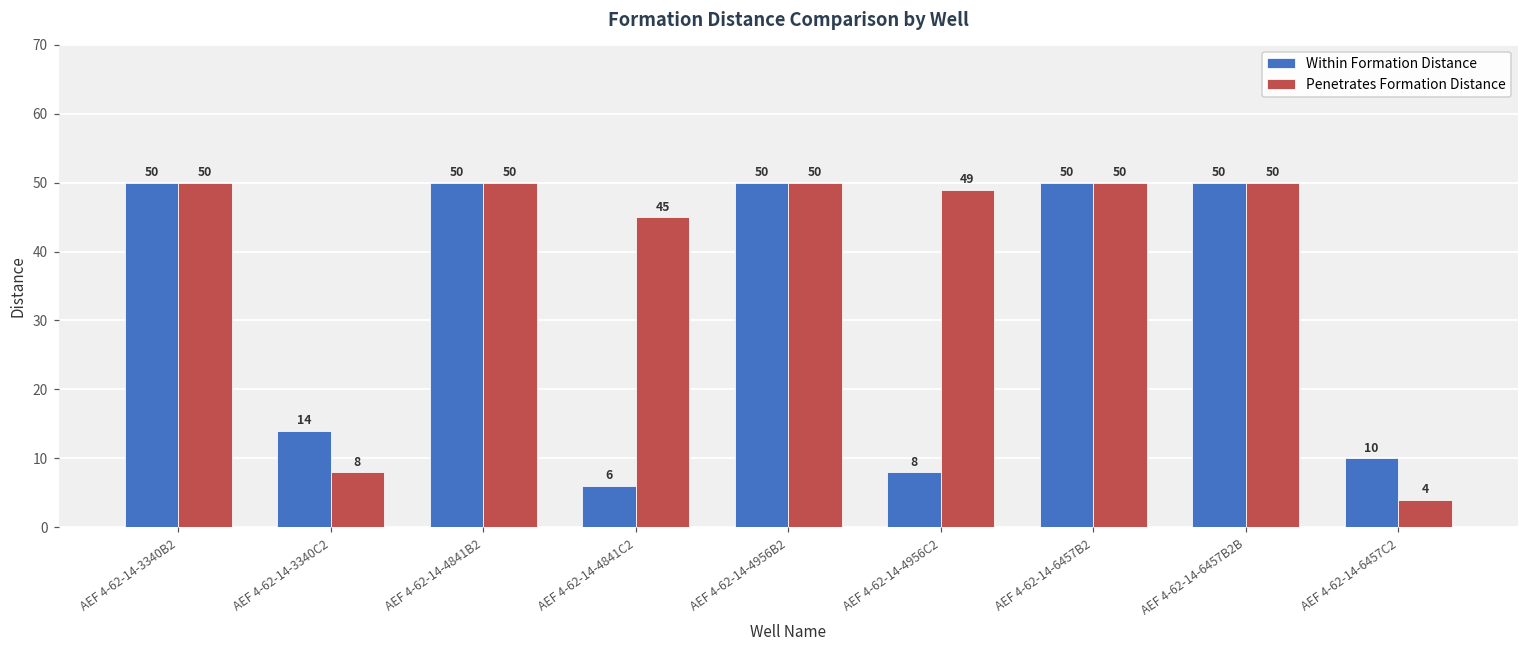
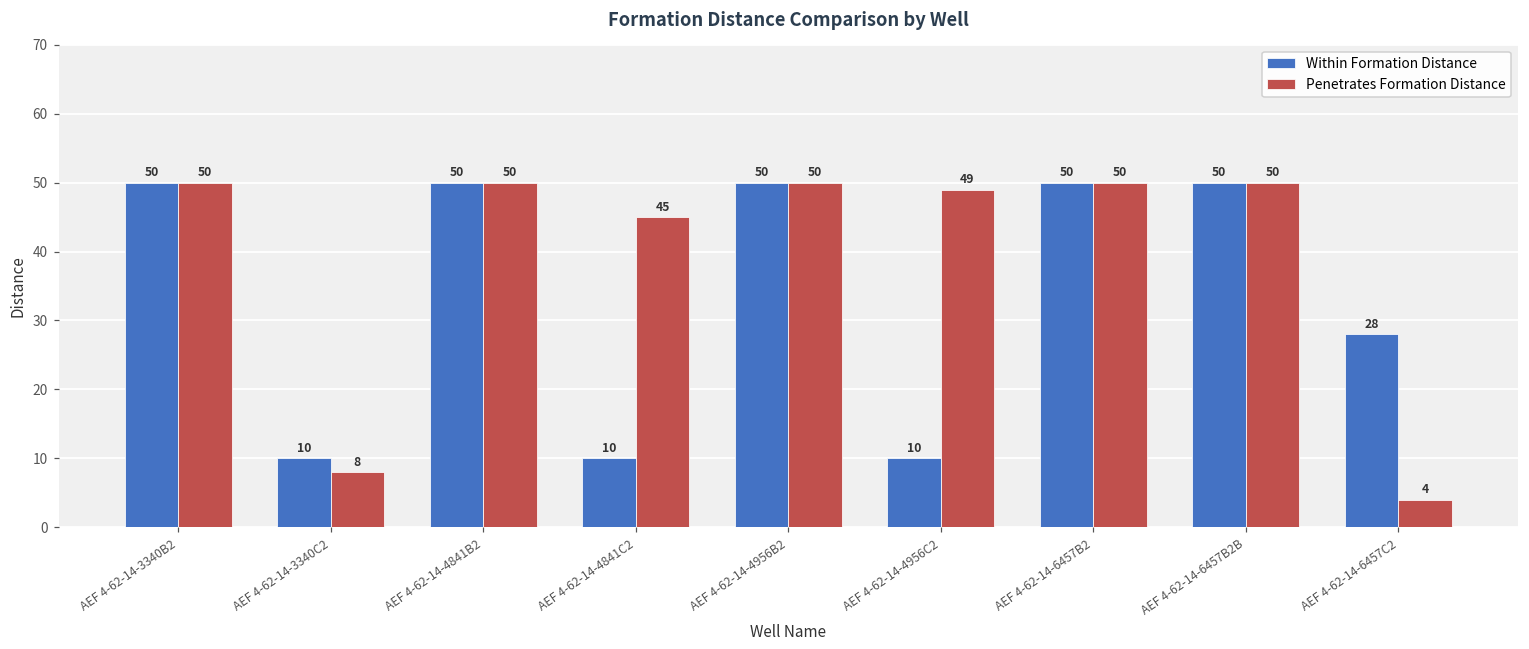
Within Formation Distance, AEF 4-62-14-3340C2: 14 -> 10
Within Formation Distance, AEF 4-62-14-4841C2: 6 -> 10
Within Formation Distance, AEF 4-62-14-4956C2: 8 -> 10
Within Formation Distance, AEF 4-62-14-6457C2: 10 -> 28
